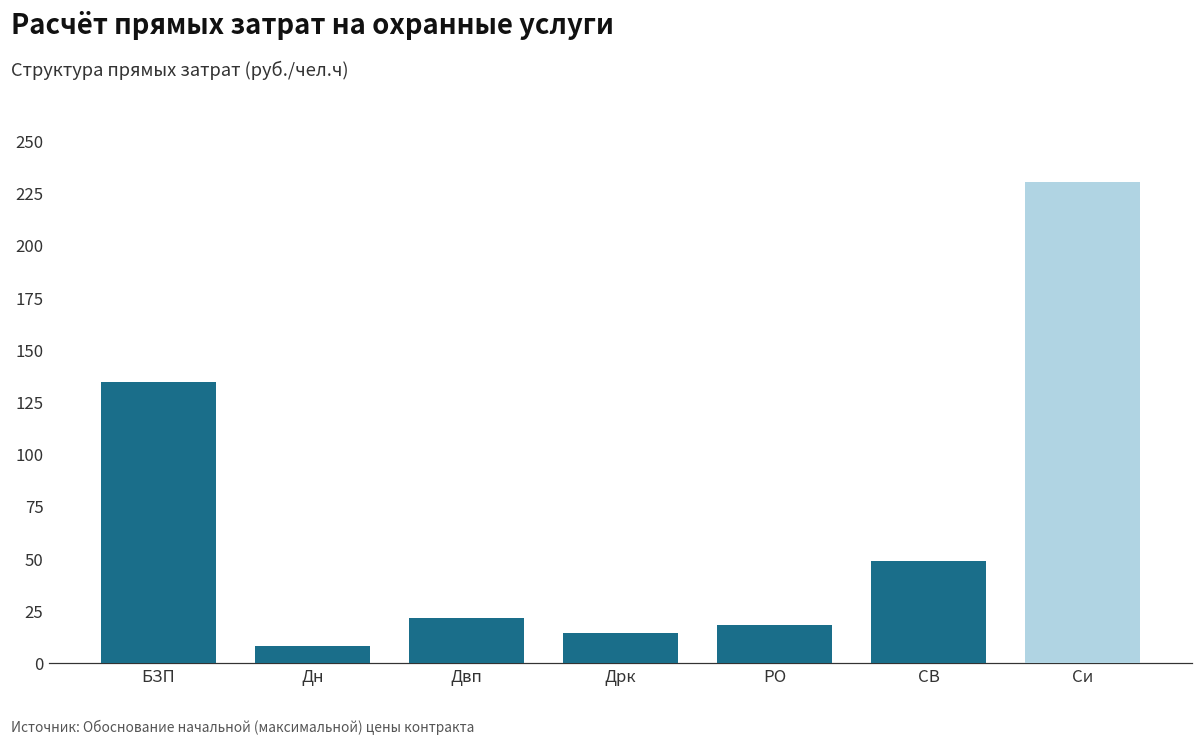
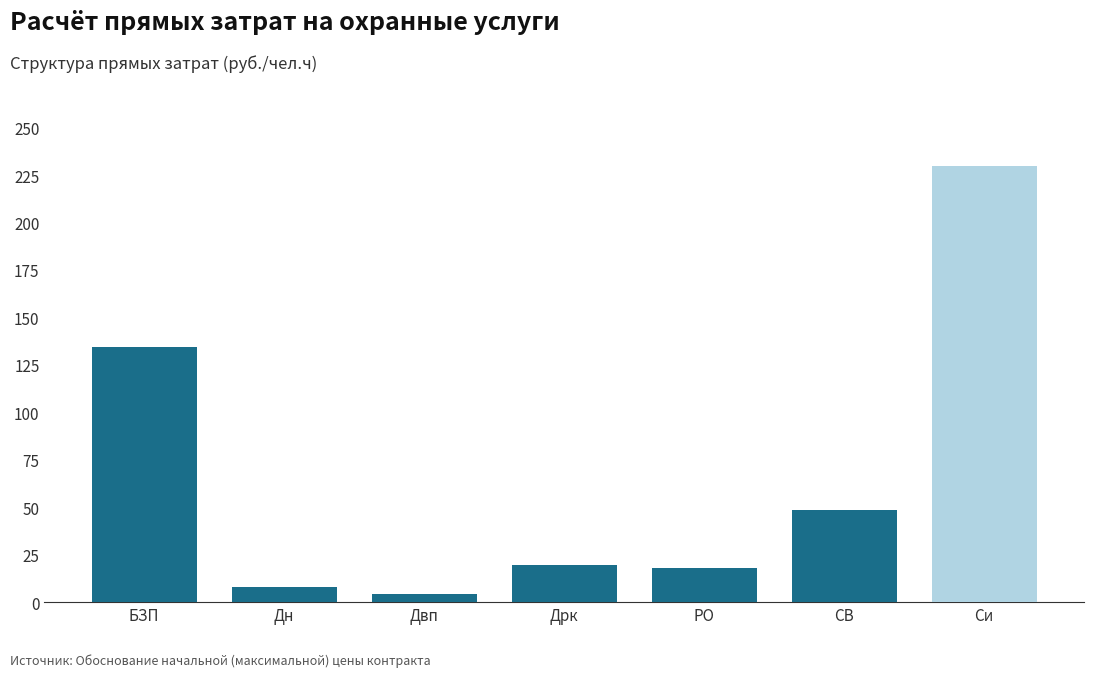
Двп: 21 -> 4
Дрк: 14 -> 19
